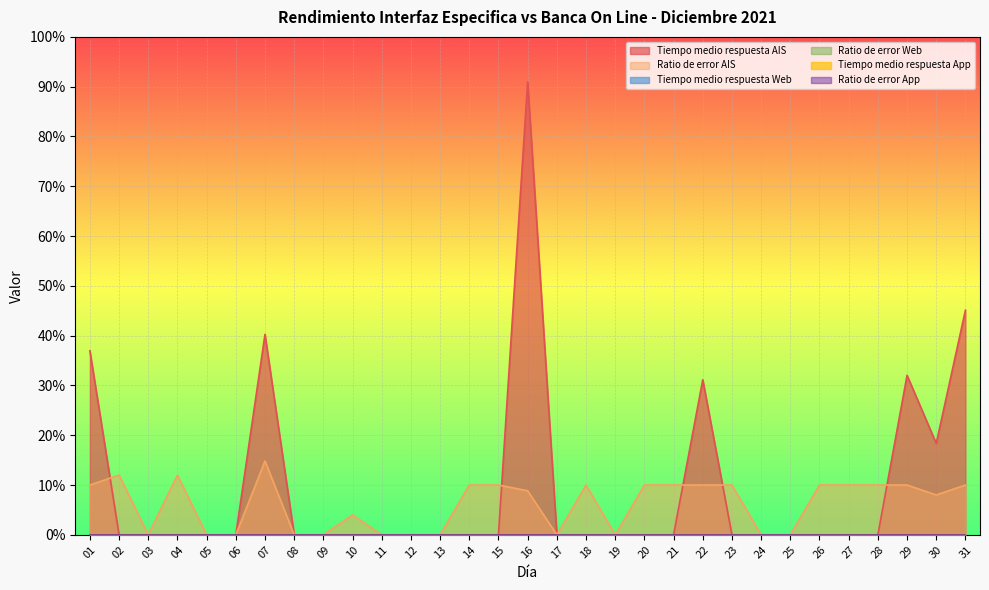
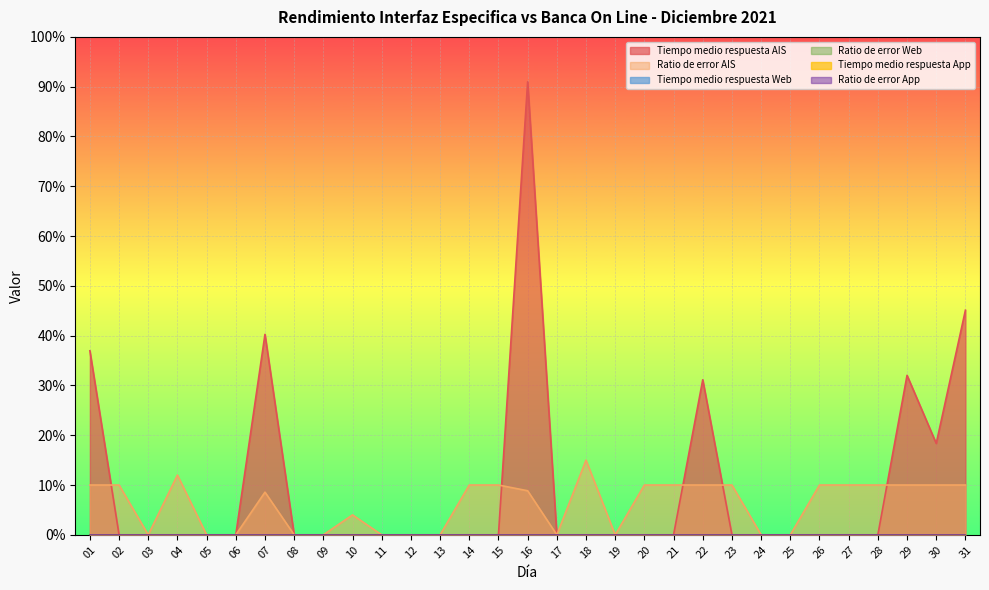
Ratio de error AIS, 02: 12% -> 10%
Ratio de error AIS, 07: 15% -> 9%
Ratio de error AIS, 18: 10% -> 15%
Ratio de error AIS, 30: 8% -> 10%
